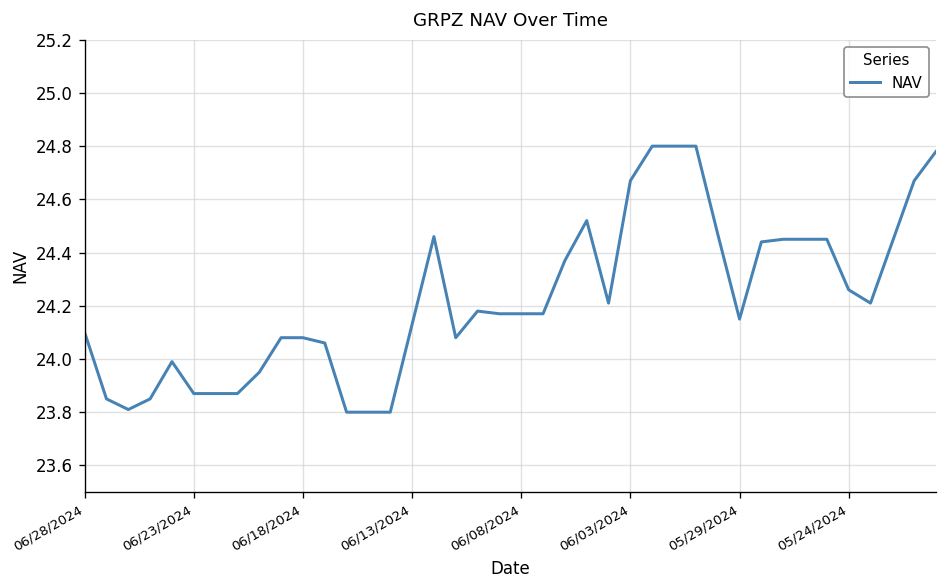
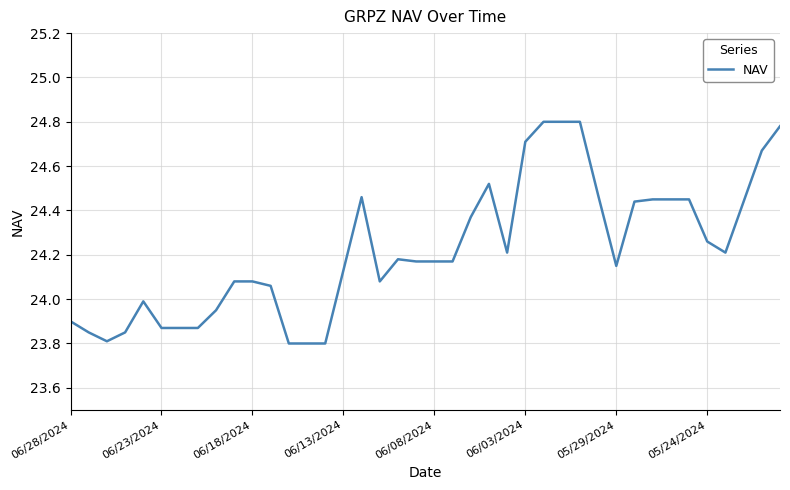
06/28/2024: 24.1 -> 23.9
06/03/2024: 24.67 -> 24.71
